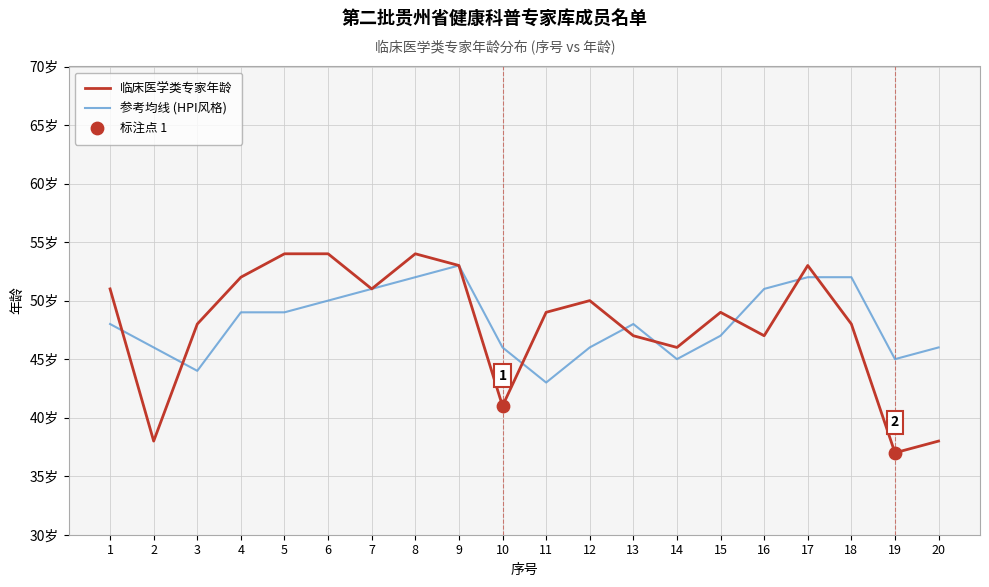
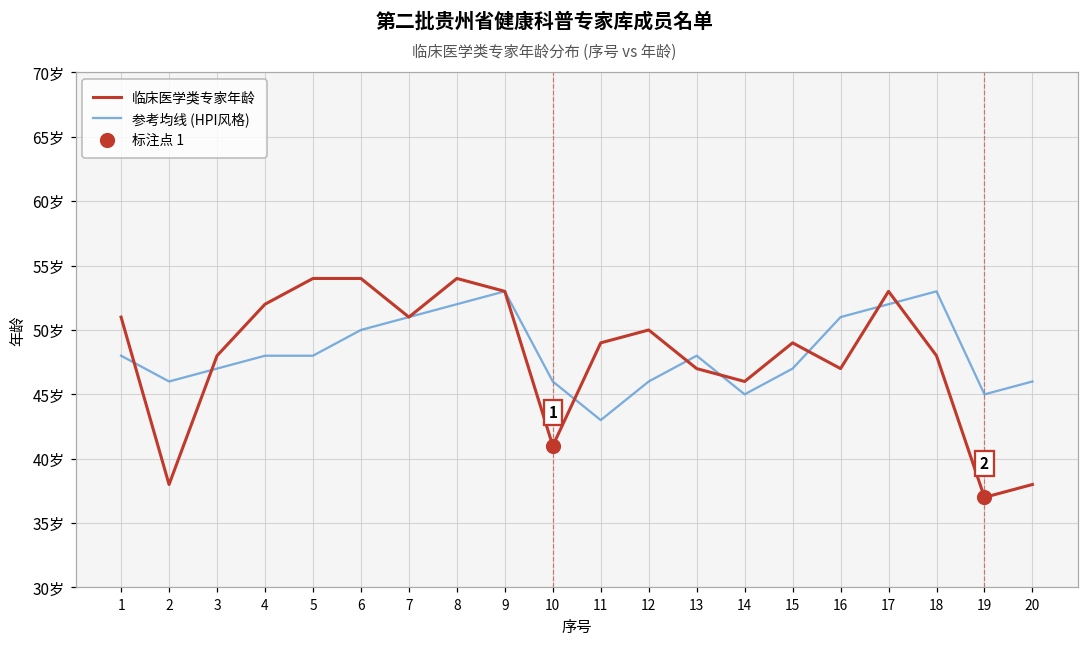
参考均线 (HPI风格), 3: 44岁 -> 47岁
参考均线 (HPI风格), 4: 49岁 -> 48岁
参考均线 (HPI风格), 5: 49岁 -> 48岁
参考均线 (HPI风格), 18: 52岁 -> 53岁
